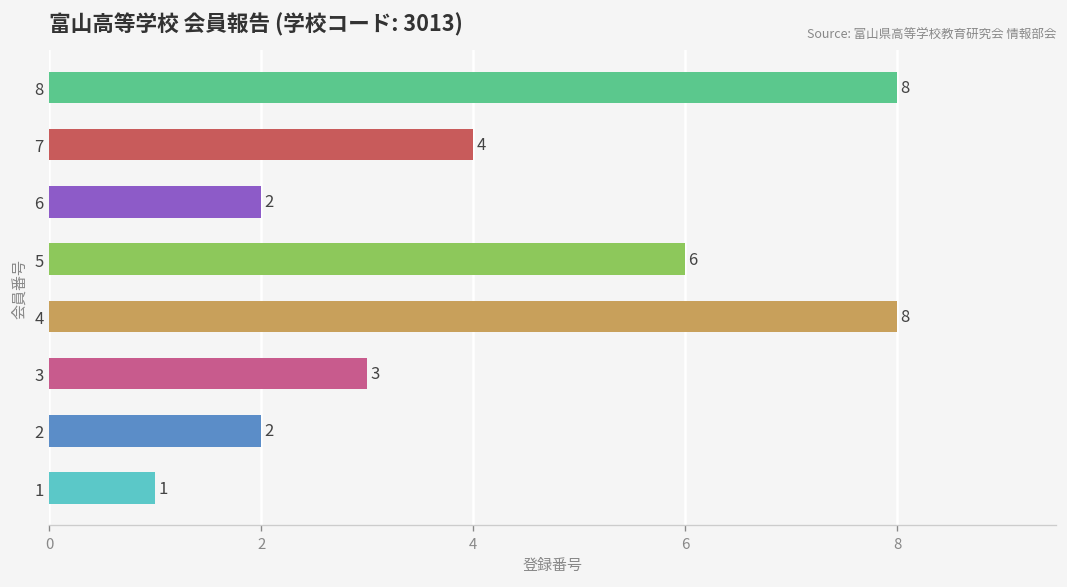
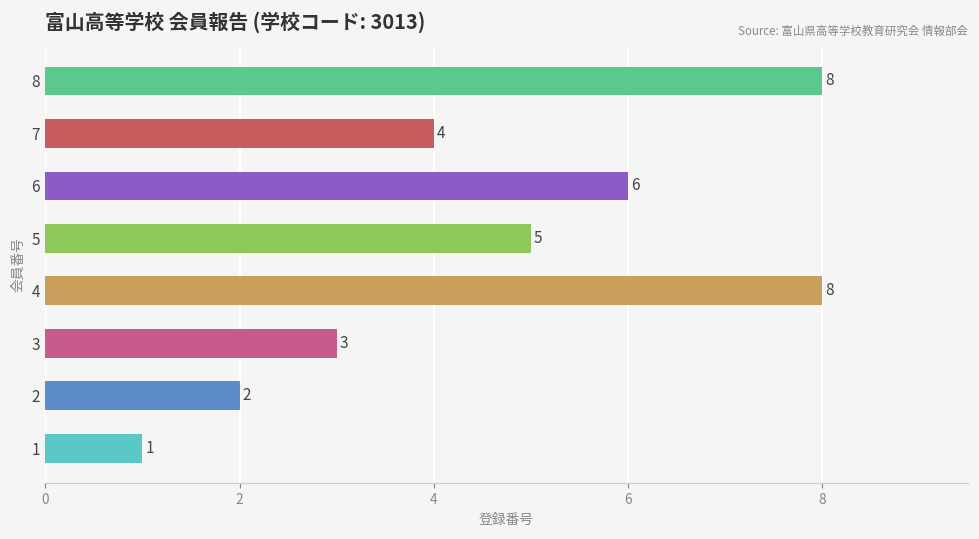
6: 2 -> 6
5: 6 -> 5
